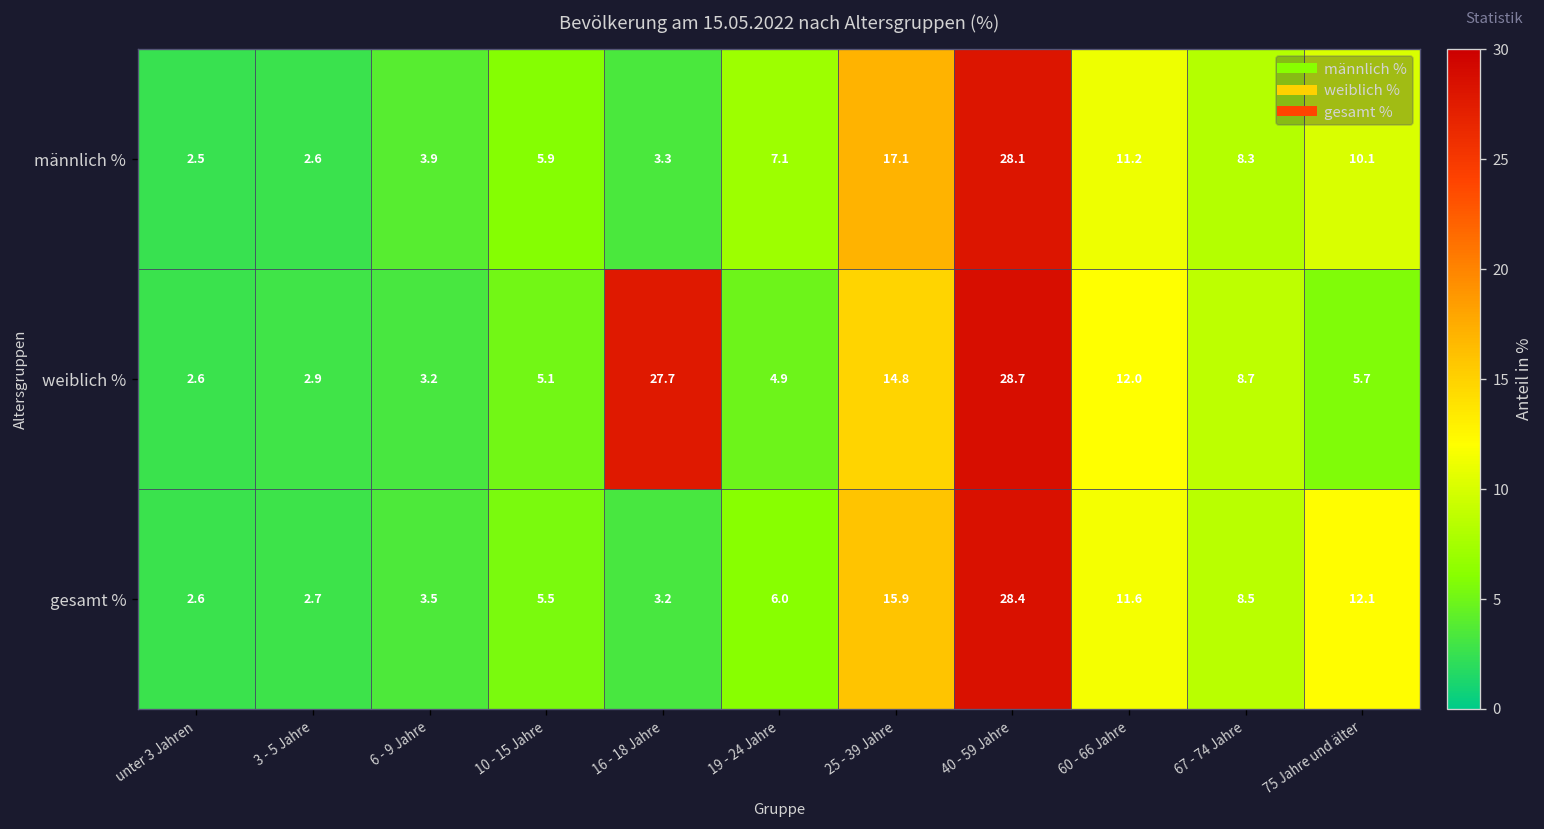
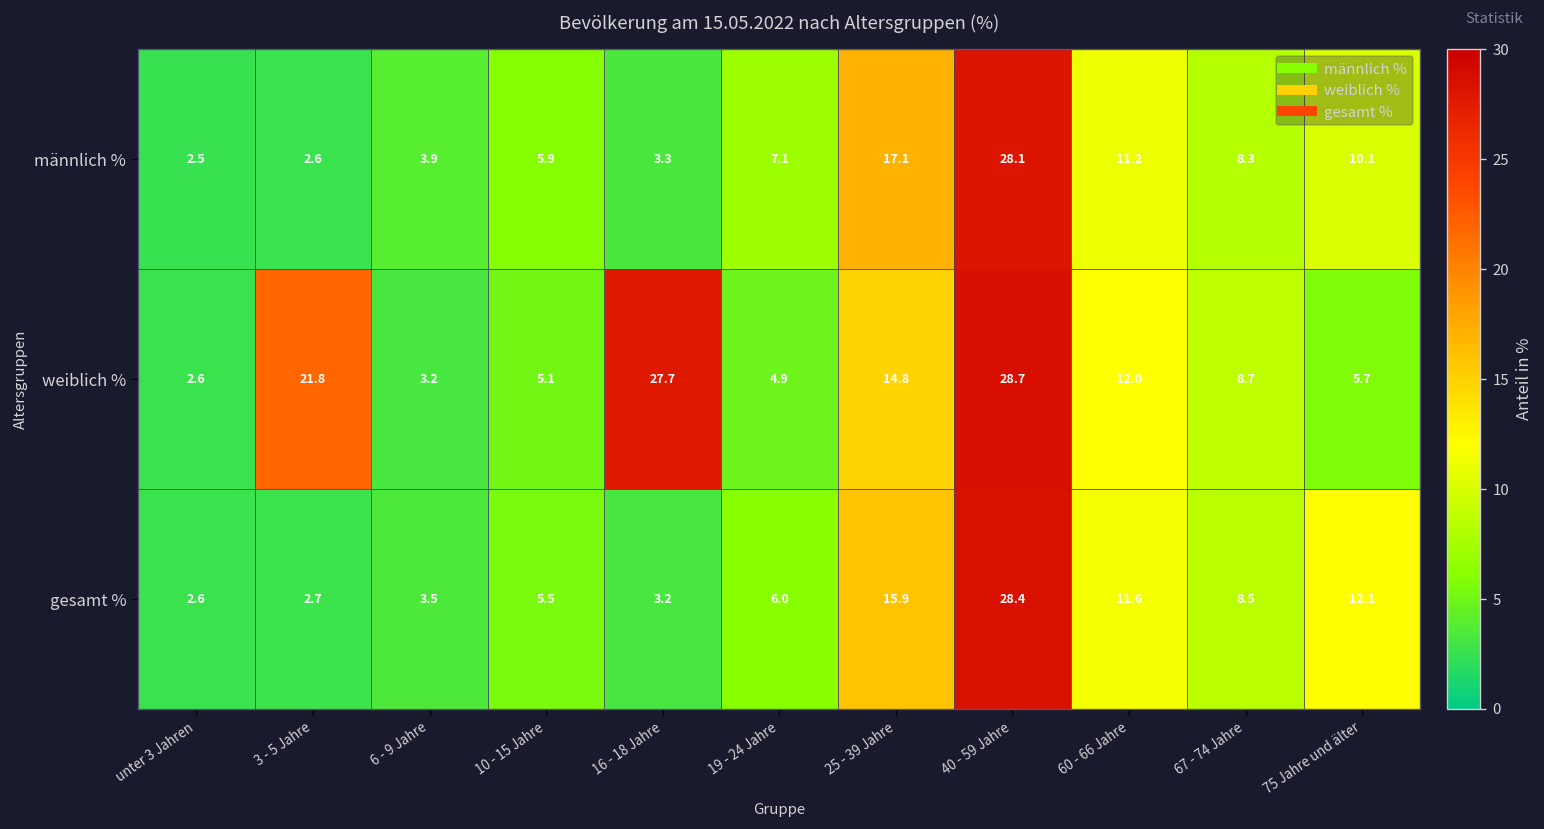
weiblich %, 3 - 5 Jahre: 2.9 -> 21.8
